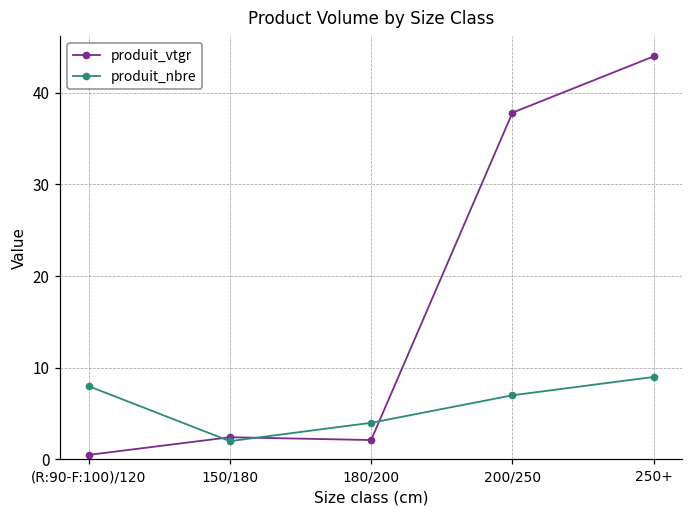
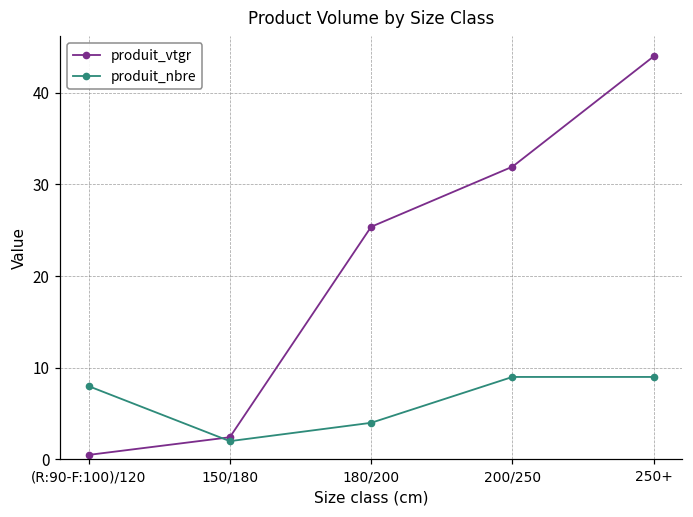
produit_vtgr, 180/200: 2 -> 25
produit_vtgr, 200/250: 38 -> 32
produit_nbre, 200/250: 7 -> 9
